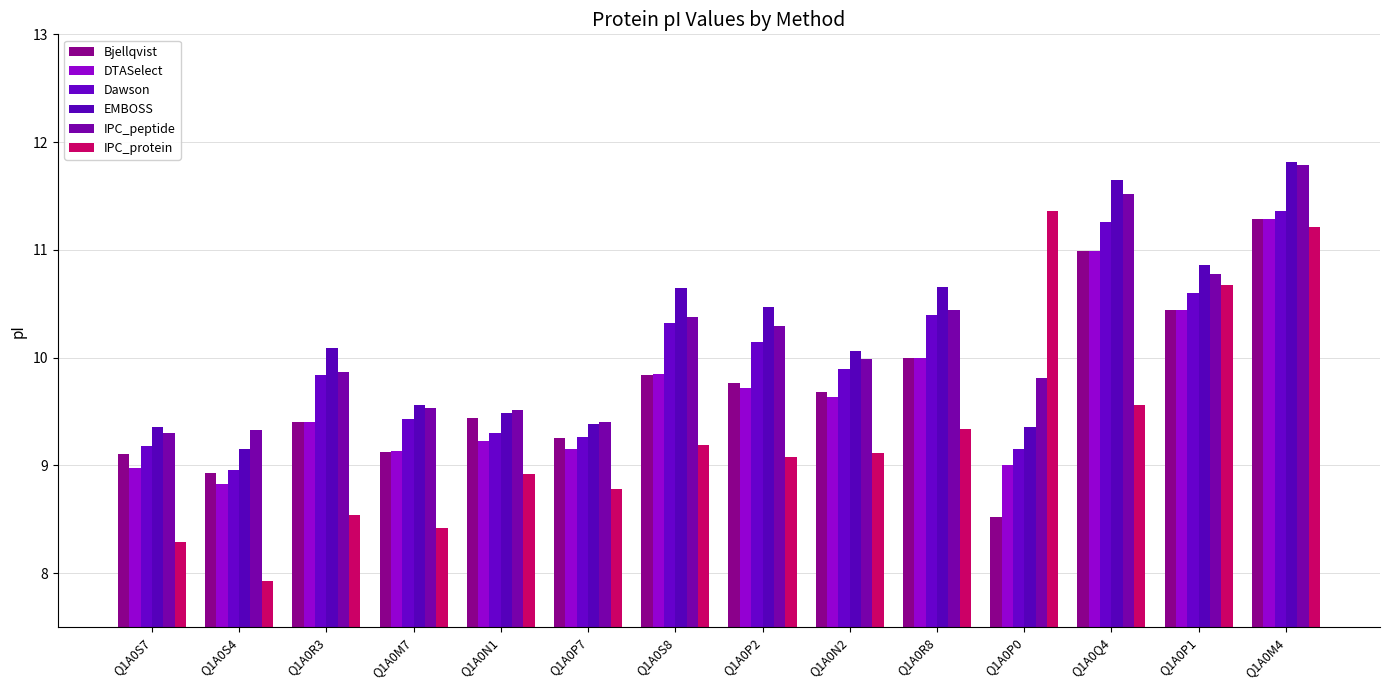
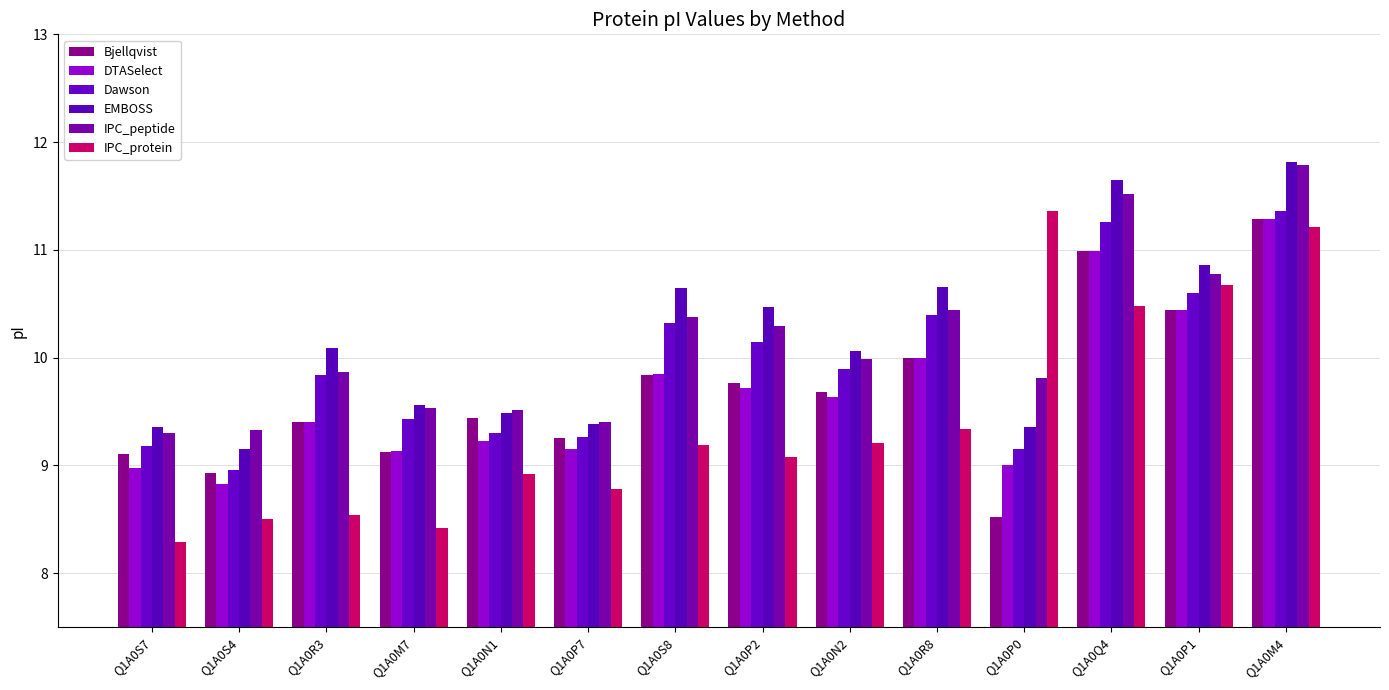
IPC_protein, Q1A0S4: 7.93 -> 8.51
IPC_protein, Q1A0N2: 9.12 -> 9.21
IPC_protein, Q1A0Q4: 9.56 -> 10.48
